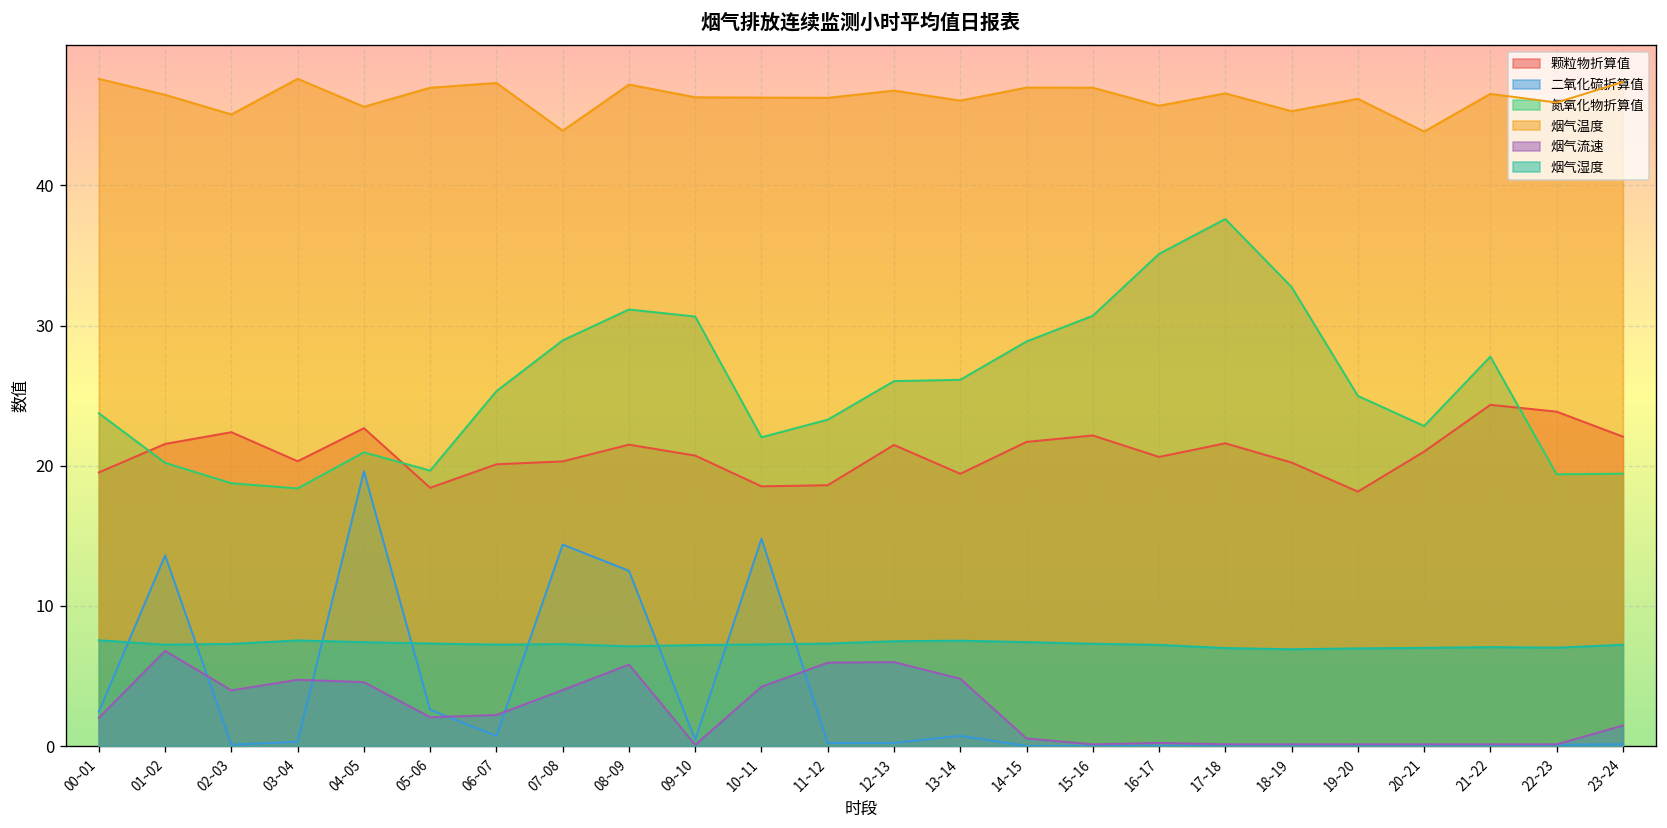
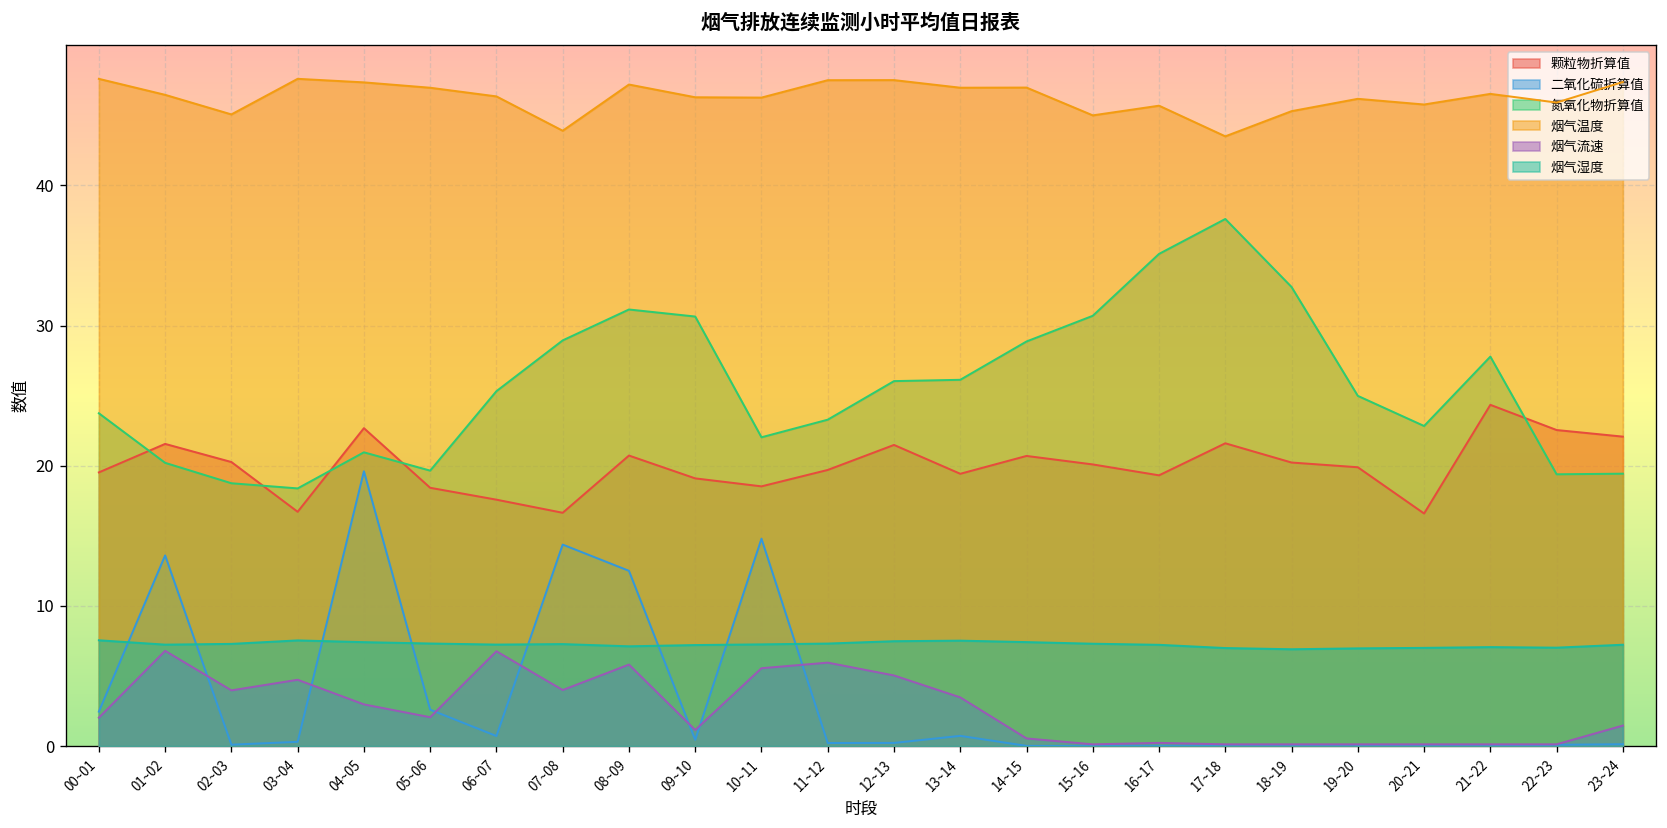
颗粒物折算值, 02~03: 22.4 -> 20.3
颗粒物折算值, 03~04: 20.3 -> 16.7
烟气温度, 04~05: 45.6 -> 47.4
烟气流速, 04~05: 4.6 -> 3.0
颗粒物折算值, 06~07: 20.1 -> 17.6
烟气温度, 06~07: 47.3 -> 46.4
烟气流速, 06~07: 2.2 -> 6.8
颗粒物折算值, 07~08: 20.3 -> 16.6
颗粒物折算值, 08~09: 21.5 -> 20.7
颗粒物折算值, 09~10: 20.7 -> 19.1
烟气流速, 09~10: 0.1 -> 1.1
烟气流速, 10~11: 4.2 -> 5.6
颗粒物折算值, 11~12: 18.6 -> 19.7
烟气温度, 11~12: 46.3 -> 47.5
烟气温度, 12~13: 46.8 -> 47.5
烟气流速, 12~13: 6.0 -> 5.0
烟气温度, 13~14: 46.1 -> 47.0
烟气流速, 13~14: 4.8 -> 3.5
颗粒物折算值, 14~15: 21.7 -> 20.7
颗粒物折算值, 15~16: 22.2 -> 20.1
烟气温度, 15~16: 47.0 -> 45.0
颗粒物折算值, 16~17: 20.6 -> 19.3
烟气温度, 17~18: 46.6 -> 43.5
颗粒物折算值, 19~20: 18.2 -> 19.9
颗粒物折算值, 20~21: 21.0 -> 16.6
烟气温度, 20~21: 43.8 -> 45.8
颗粒物折算值, 22~23: 23.9 -> 22.5
